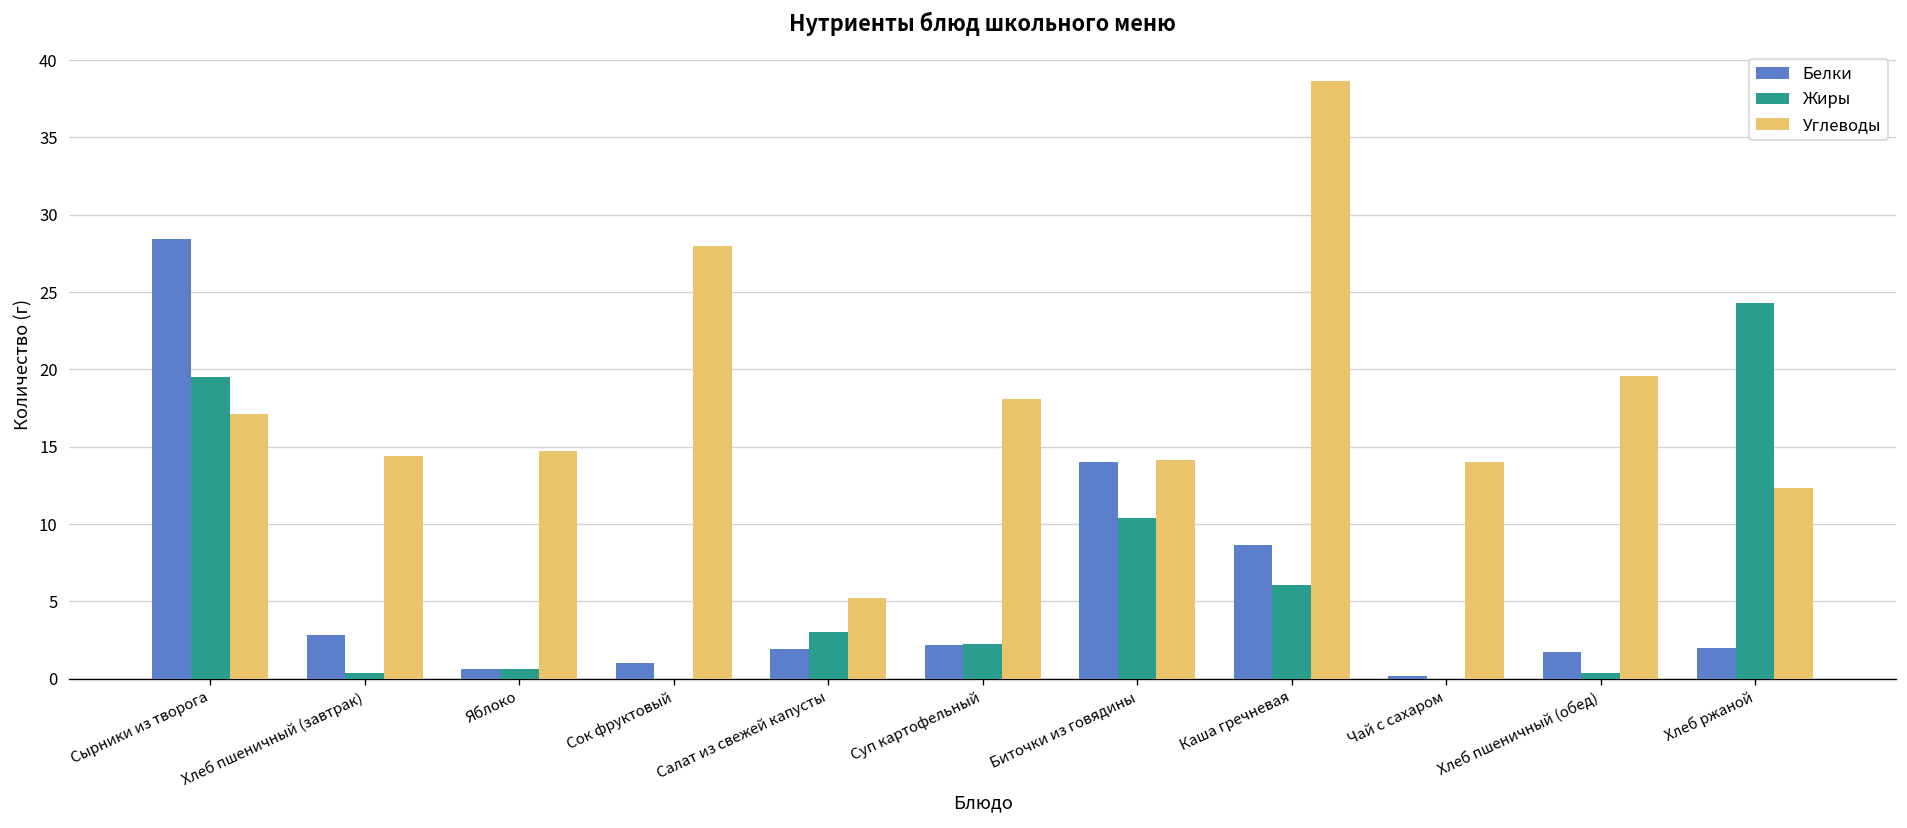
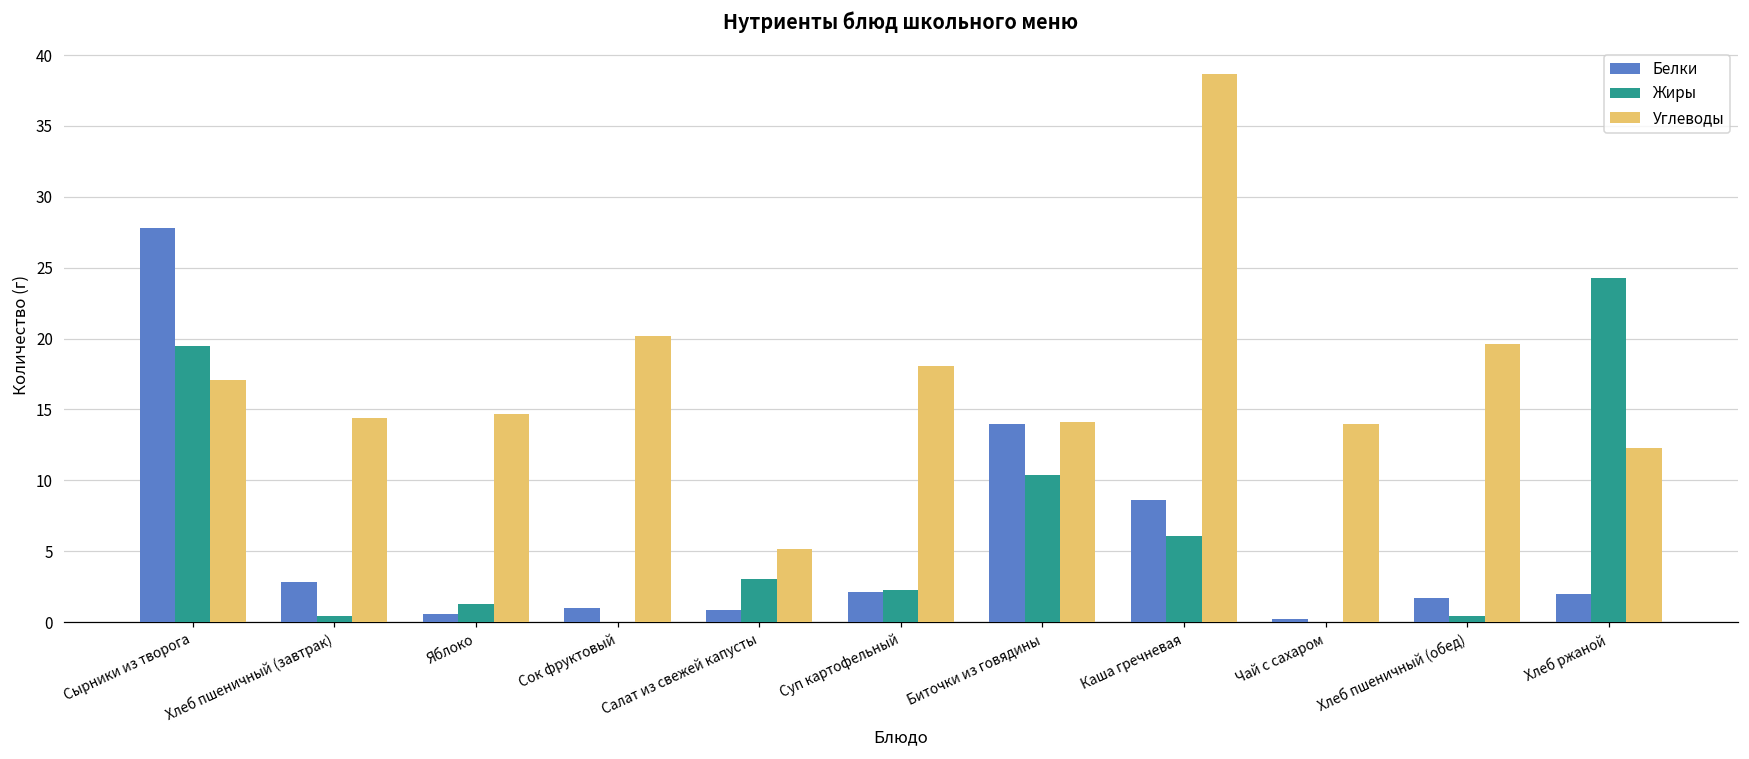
Белки, Сырники из творога: 28.4 -> 27.8
Жиры, Яблоко: 0.6 -> 1.3
Углеводы, Сок фруктовый: 28.0 -> 20.2
Белки, Салат из свежей капусты: 1.9 -> 0.9
